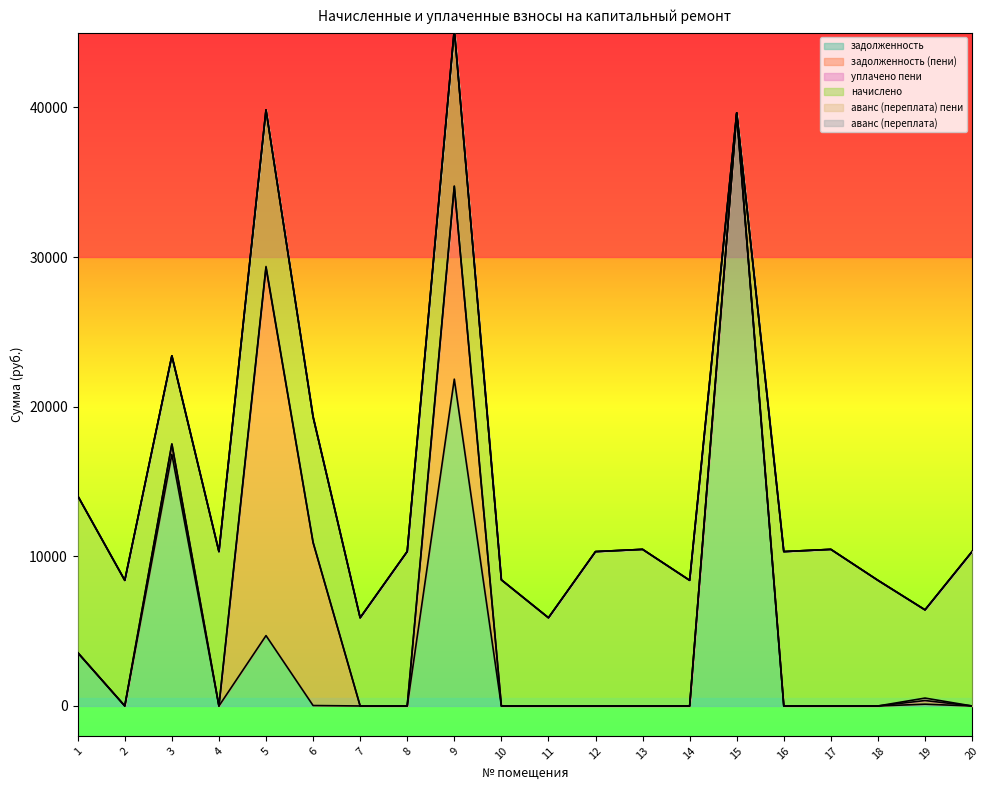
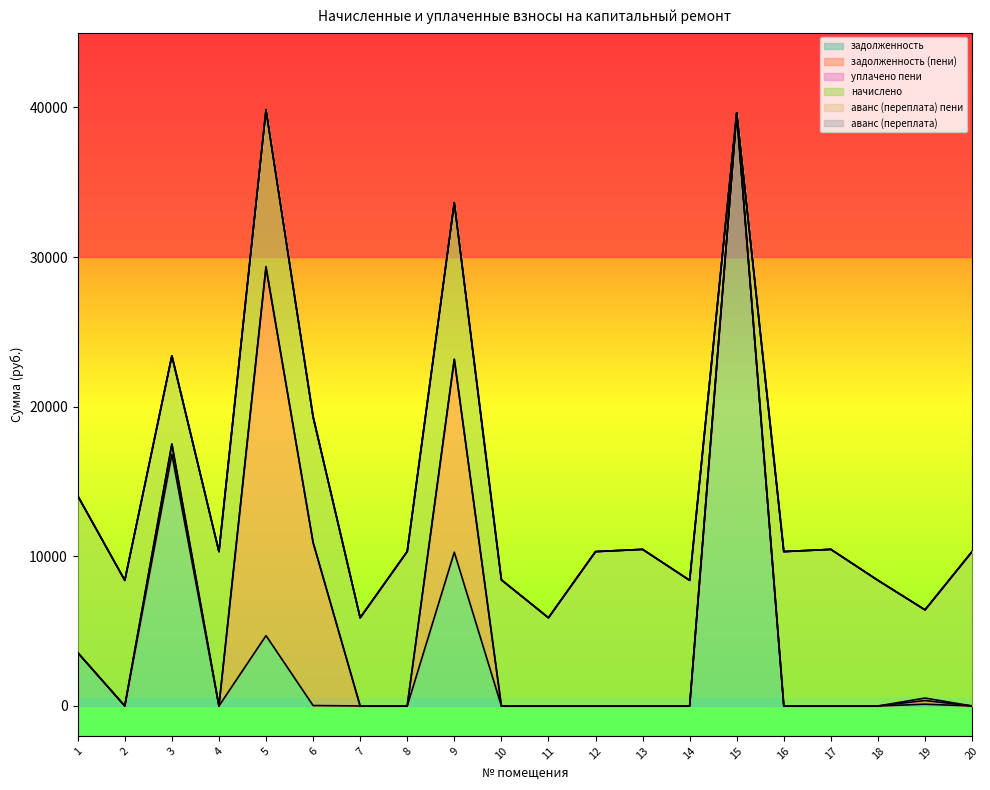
задолженность, 9: 21800 -> 10300
